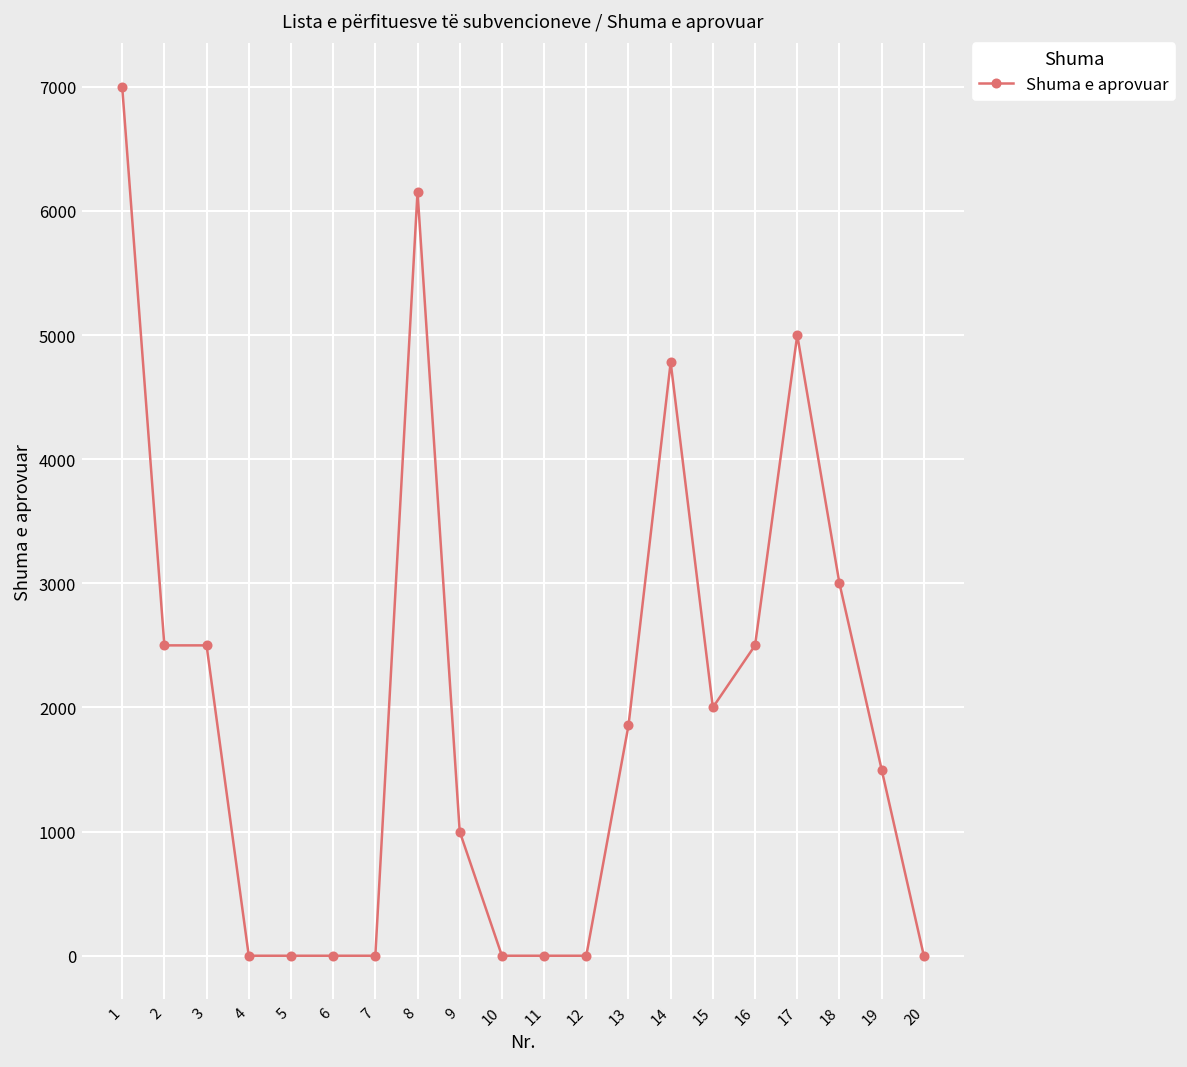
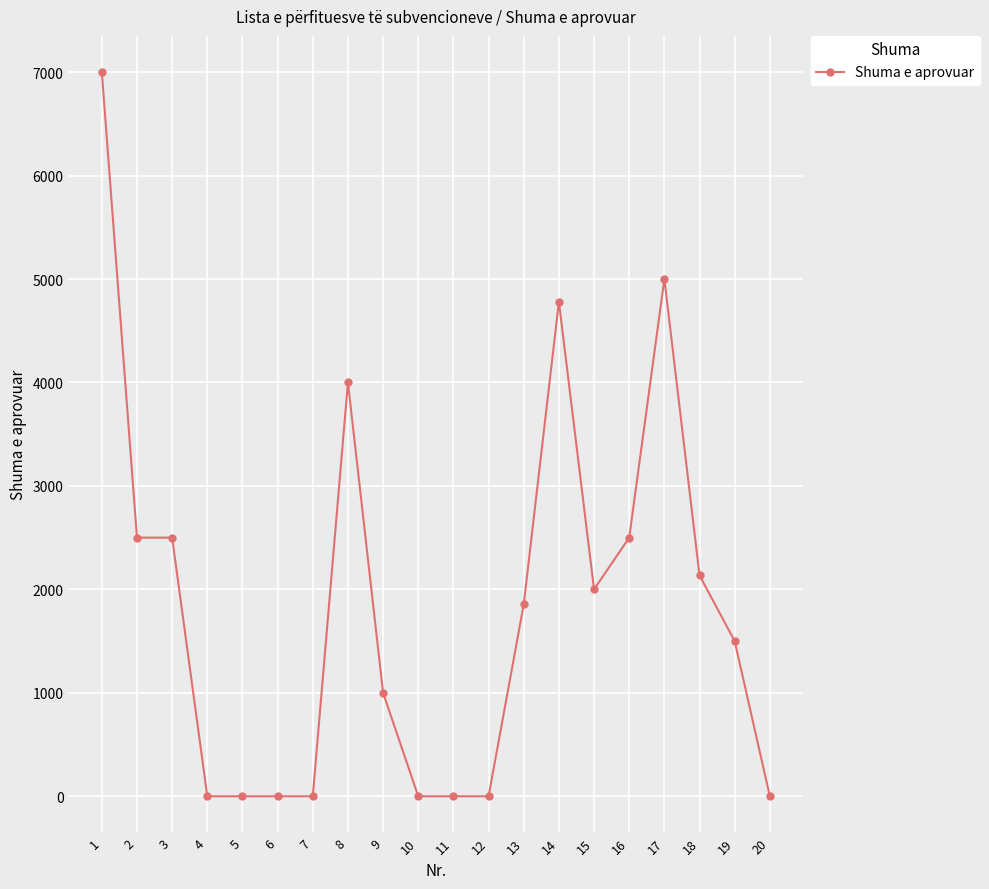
8: 6150 -> 4000
18: 3000 -> 2140
